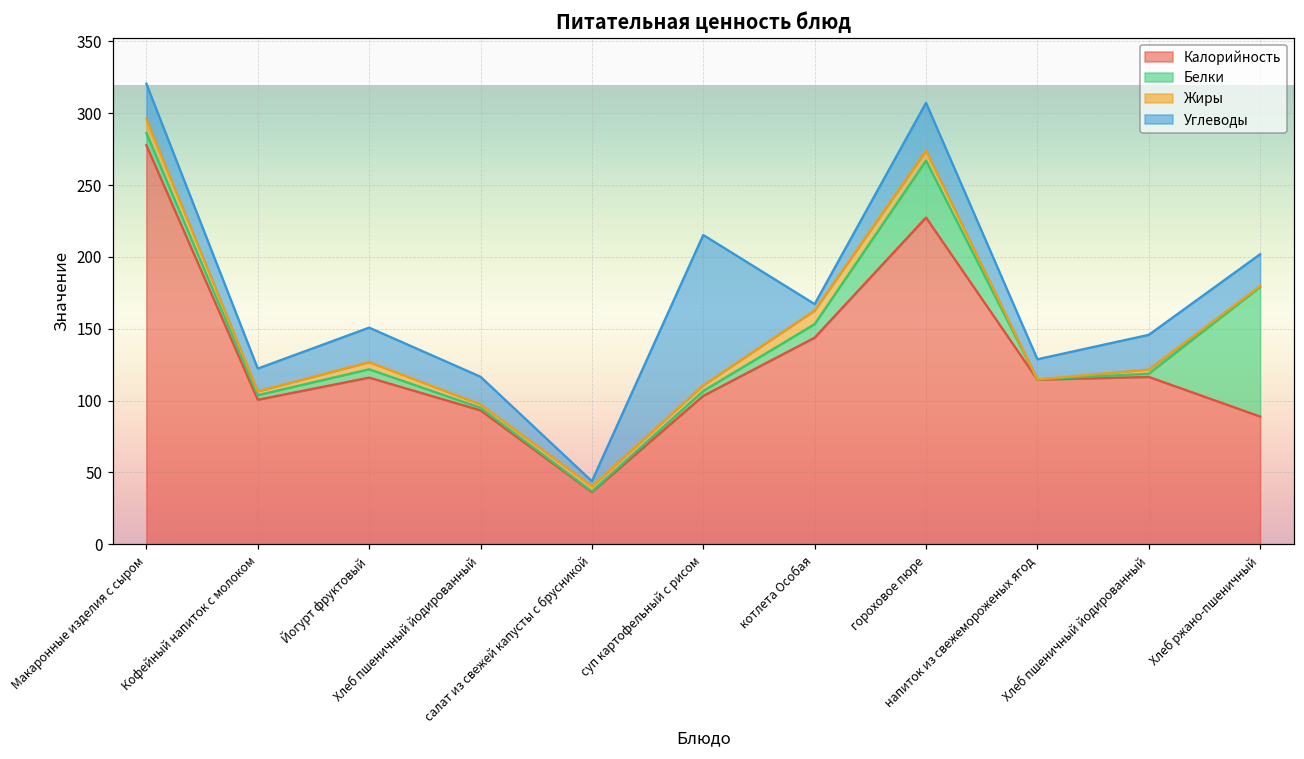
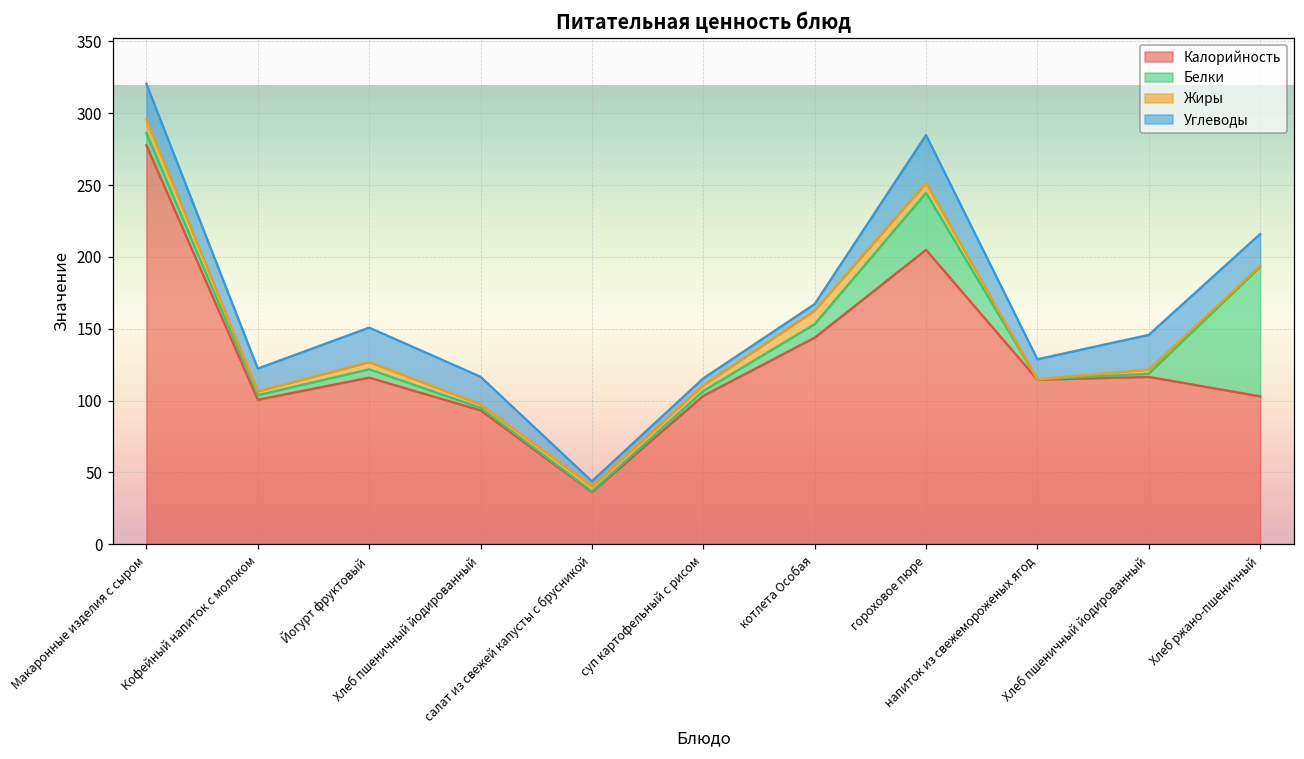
Углеводы, суп картофельный с рисом: 105 -> 5
Калорийность, гороховое пюре: 227 -> 205
Калорийность, Хлеб ржано-пшеничный: 89 -> 103
